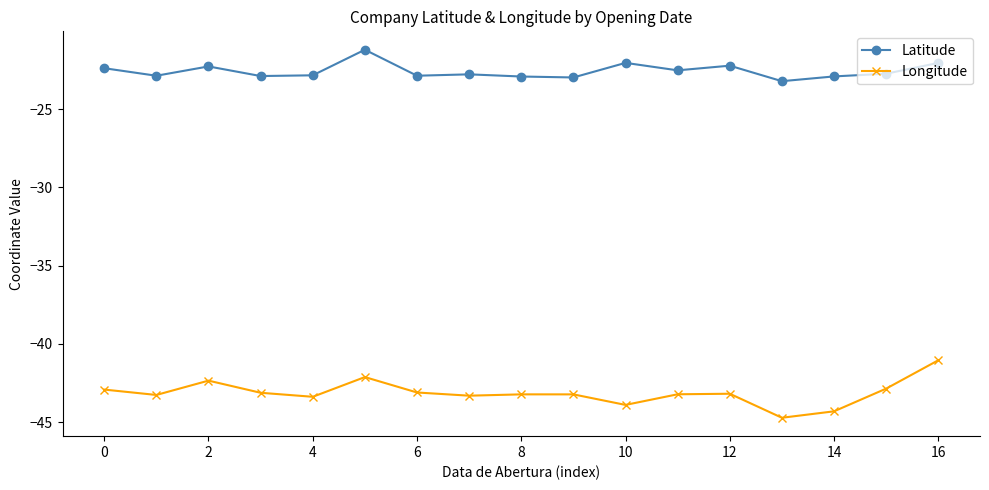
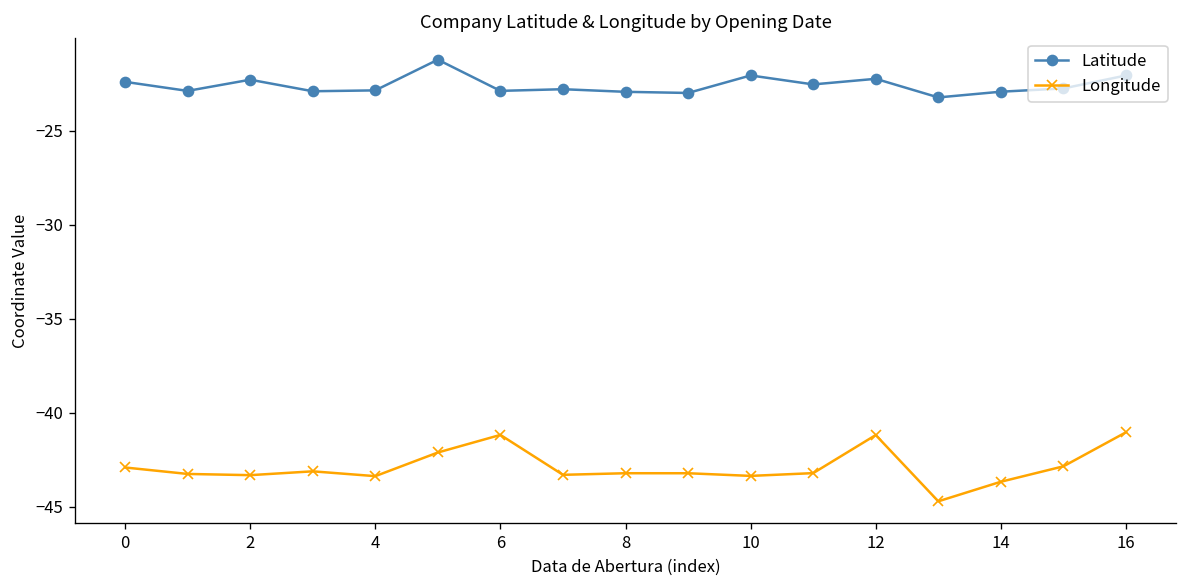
Longitude, 2: -42.3 -> -43.3
Longitude, 6: -43.1 -> -41.2
Longitude, 10: -43.9 -> -43.4
Longitude, 12: -43.2 -> -41.2
Longitude, 14: -44.3 -> -43.7
